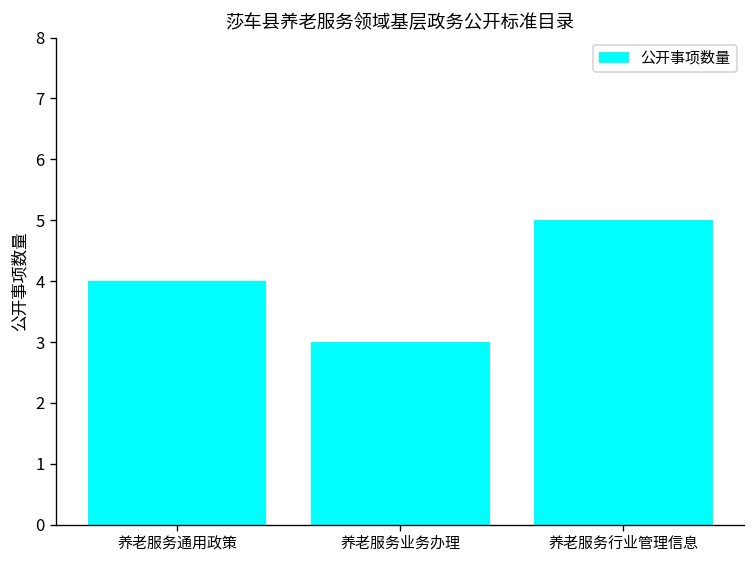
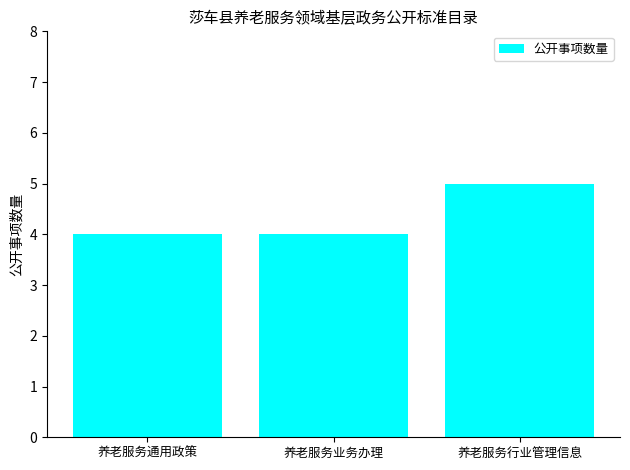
养老服务业务办理: 3 -> 4
